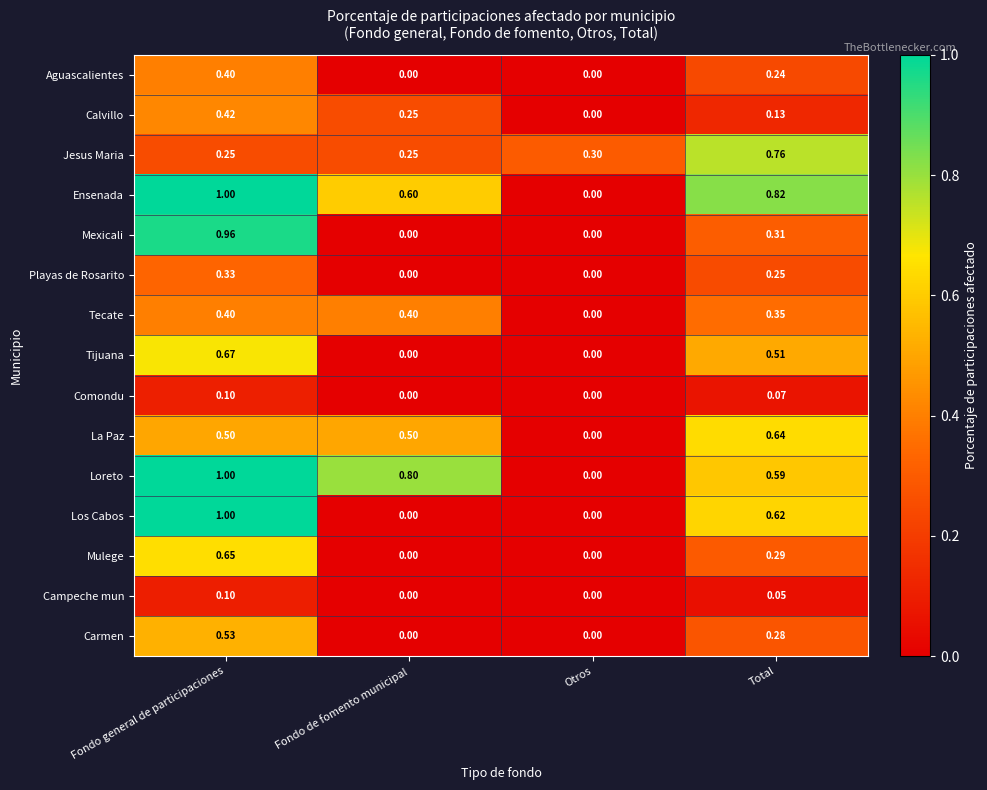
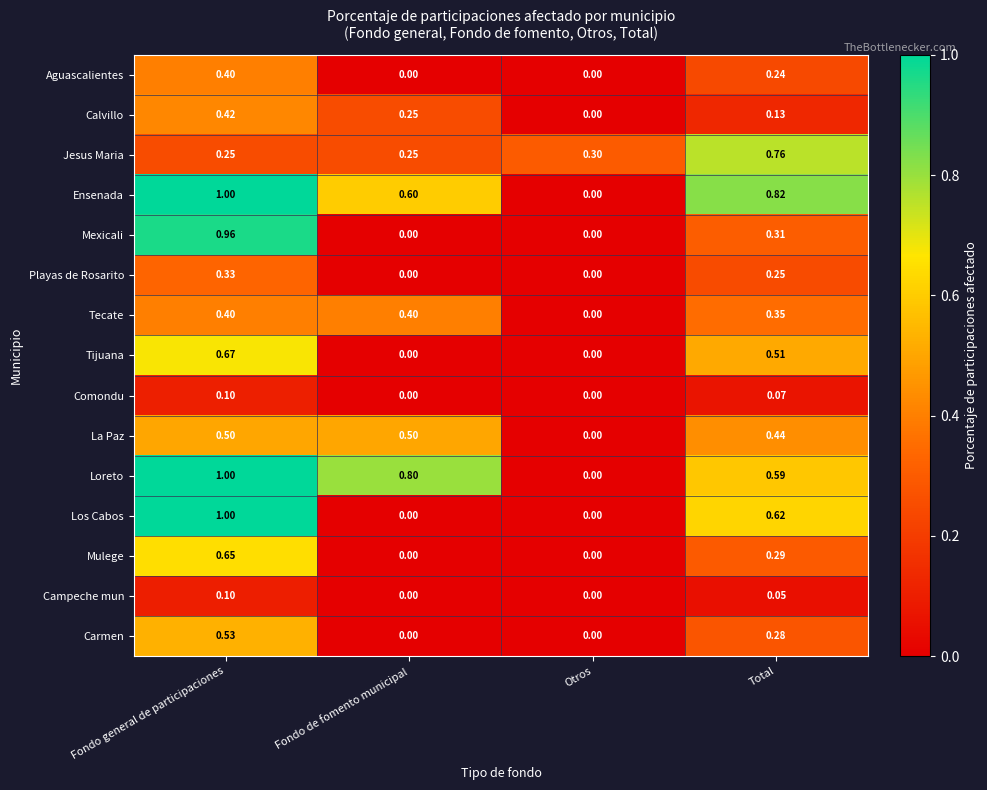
La Paz, Total: 0.64 -> 0.44
